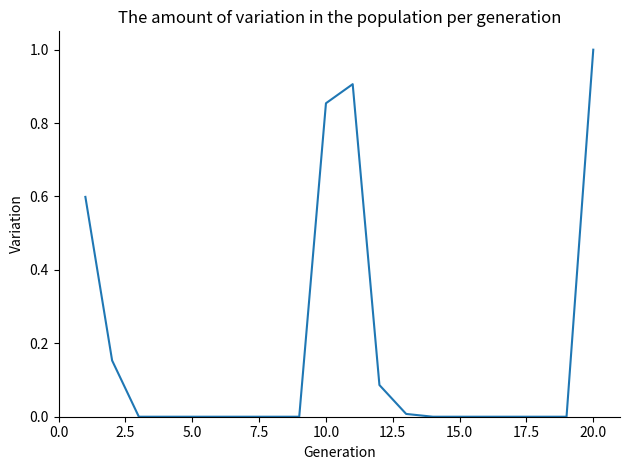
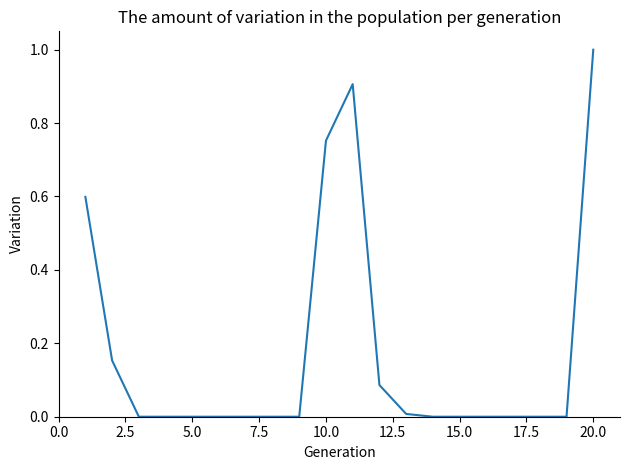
10.0: 0.85 -> 0.75
